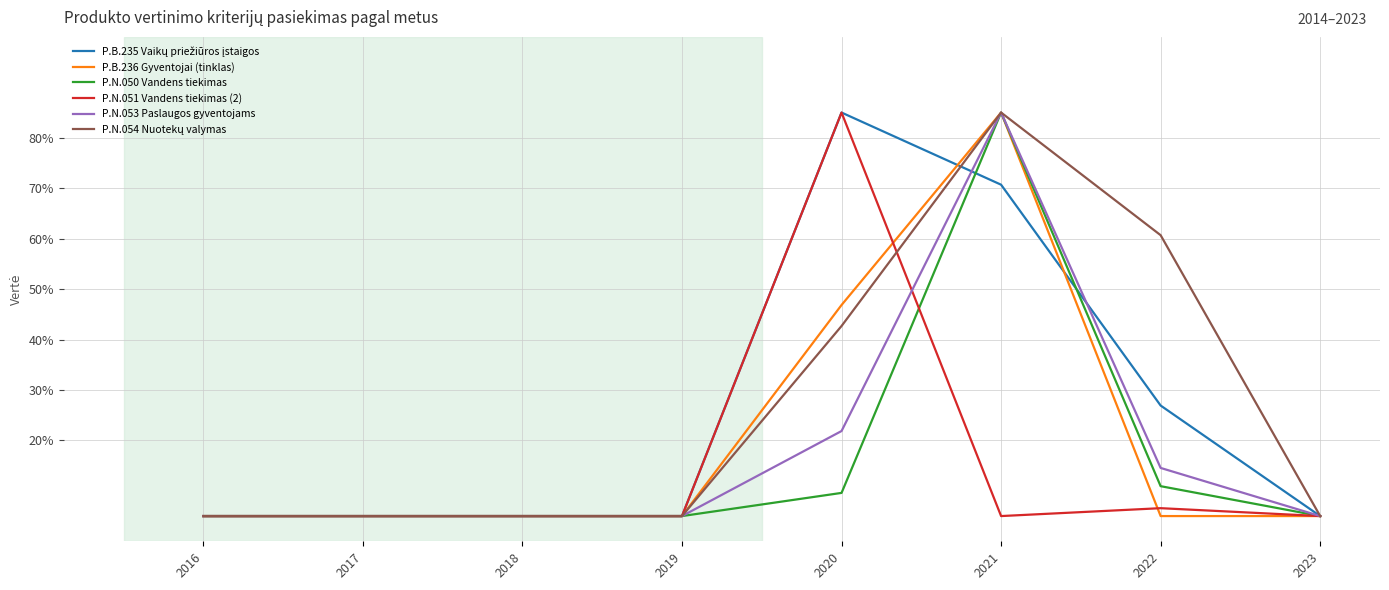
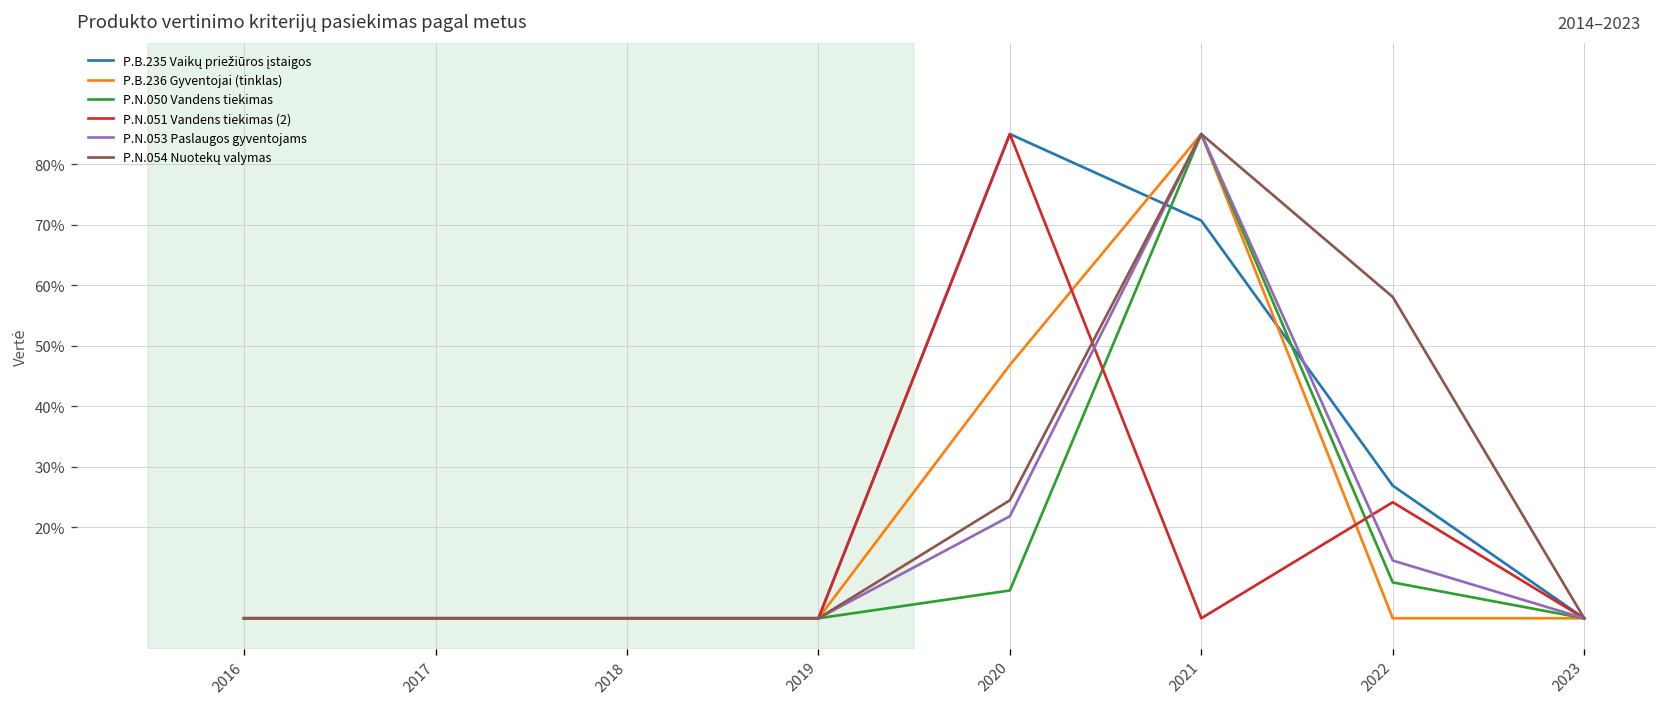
P.N.054 Nuotekų valymas, 2020: 43% -> 24%
P.N.051 Vandens tiekimas (2), 2022: 7% -> 24%
P.N.054 Nuotekų valymas, 2022: 61% -> 58%
